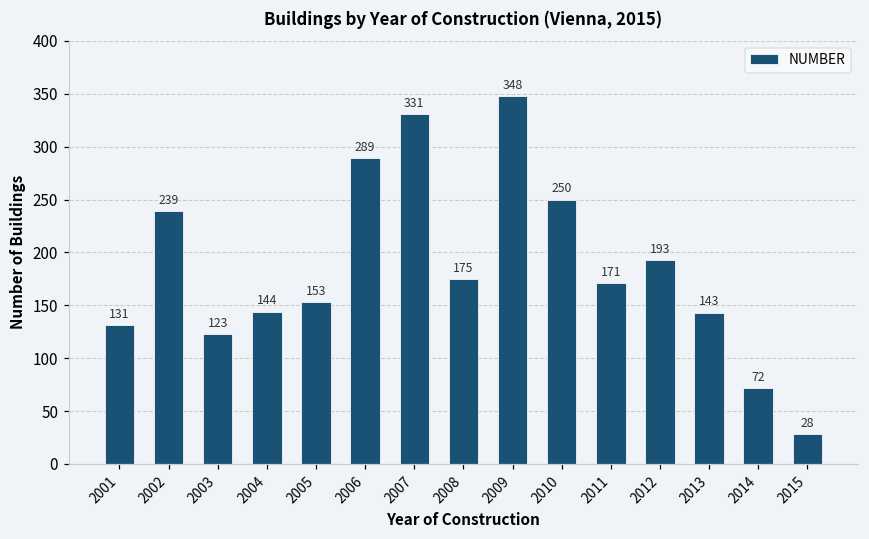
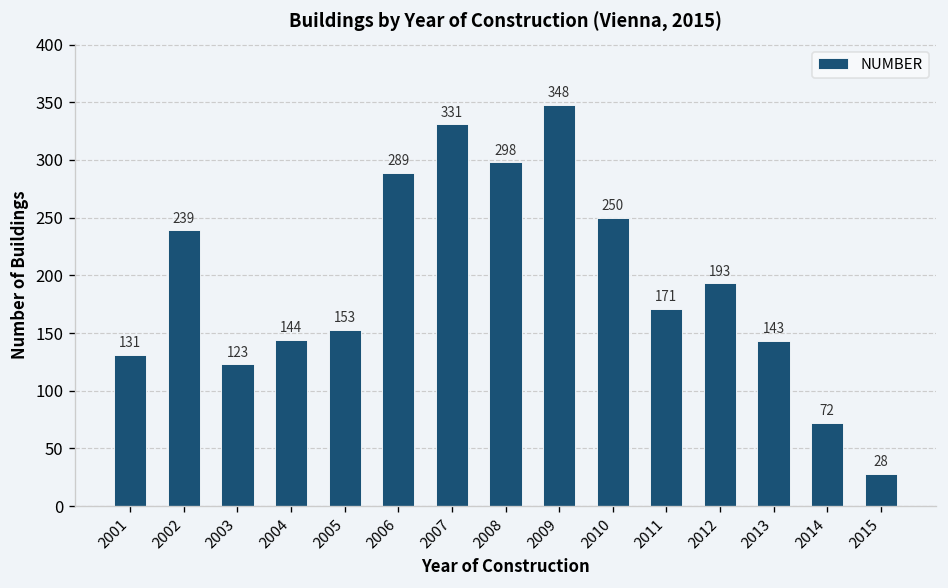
2008: 175 -> 298
